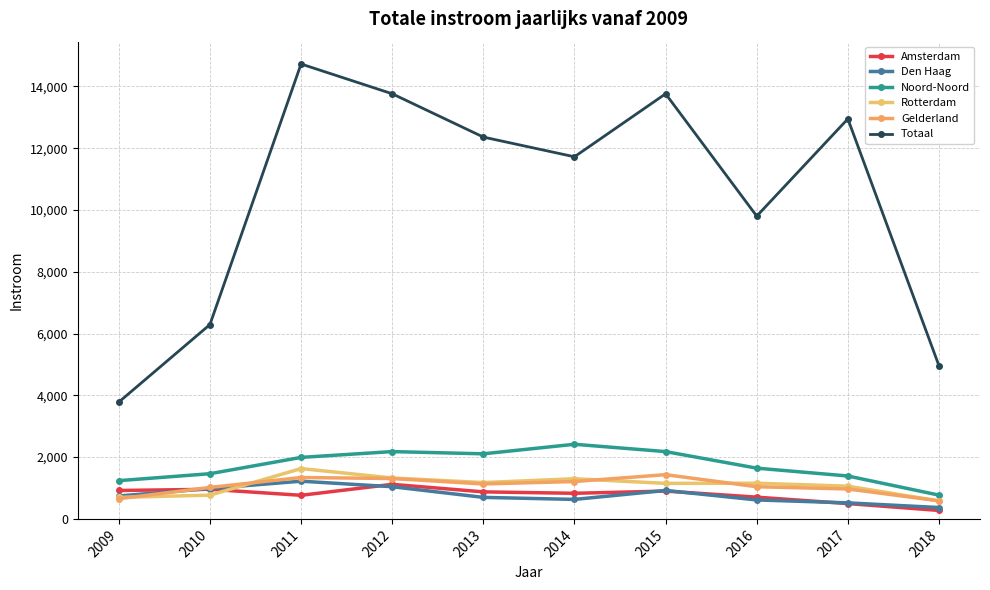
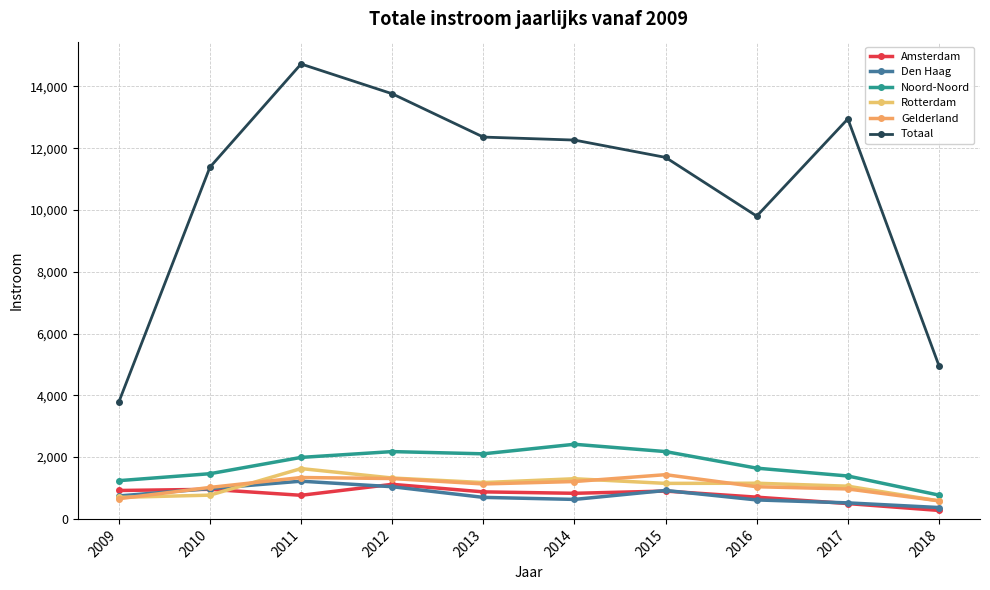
Totaal, 2010: 6,300 -> 11,400
Totaal, 2014: 11,700 -> 12,300
Totaal, 2015: 13,800 -> 11,700
